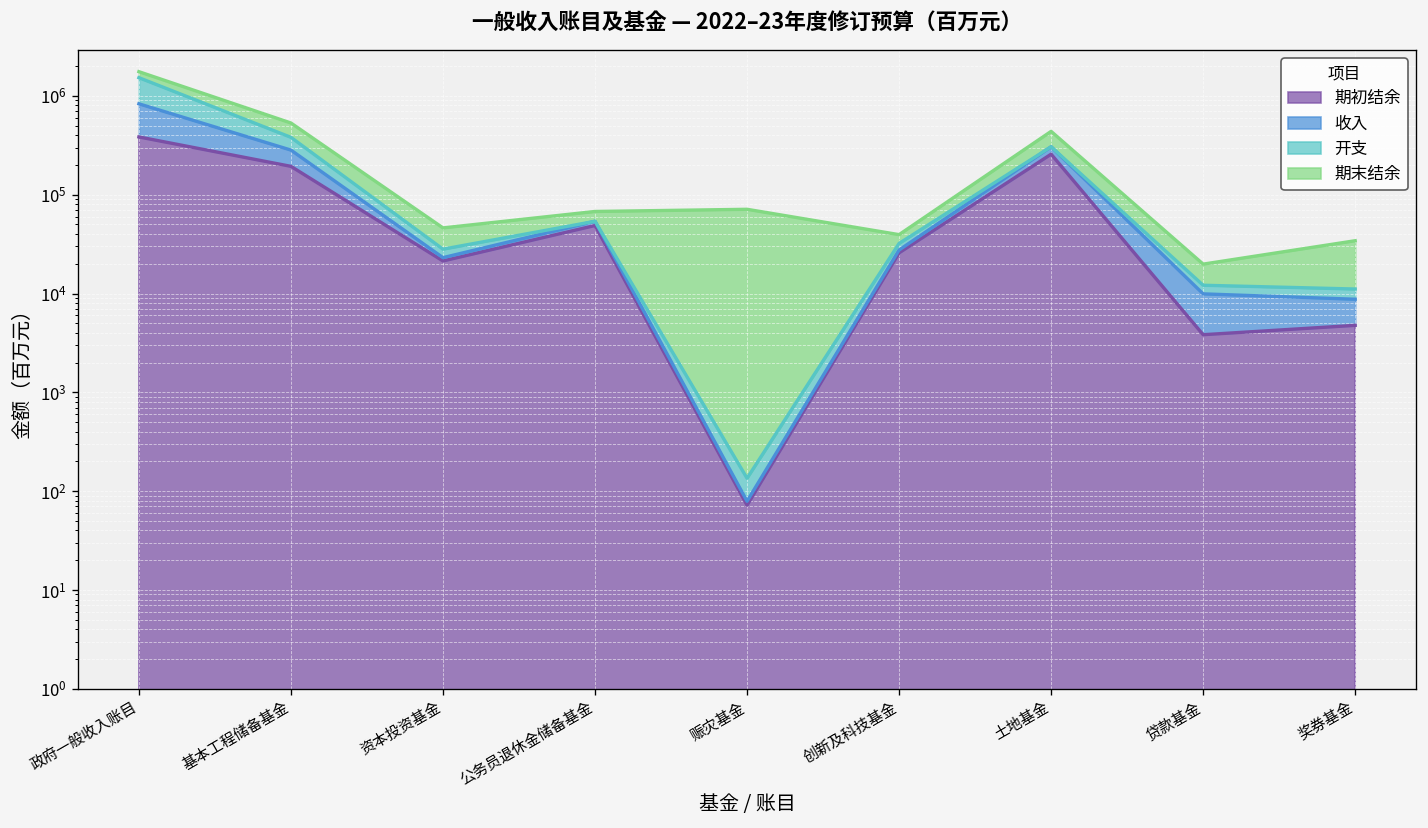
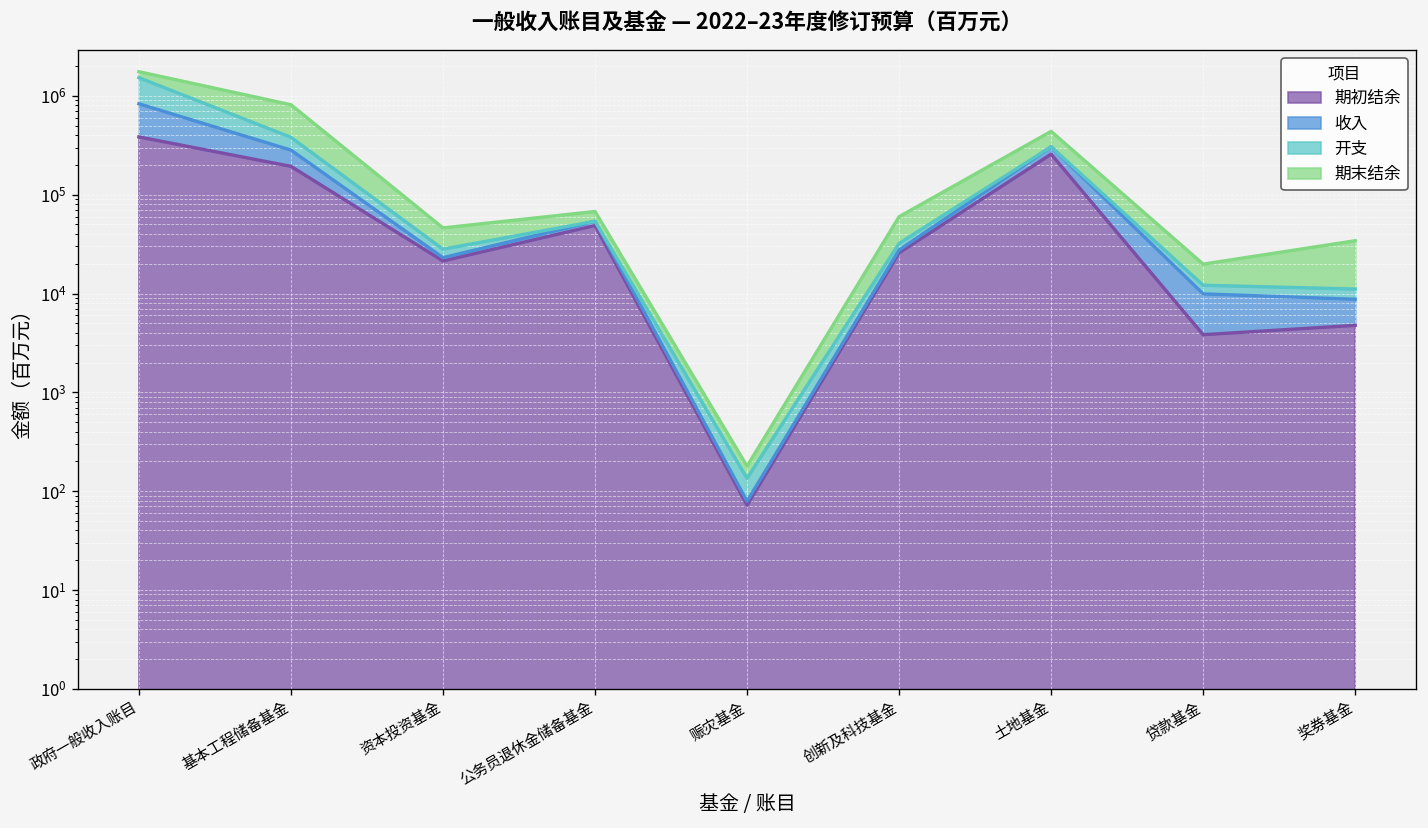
期末结余, 基本工程储备基金: 150000 -> 400000
期末结余, 赈灾基金: 70000 -> 40
期末结余, 创新及科技基金: 7000 -> 28000
